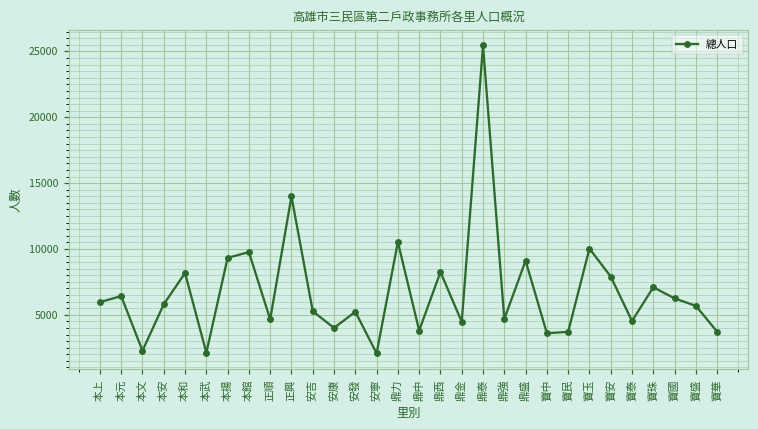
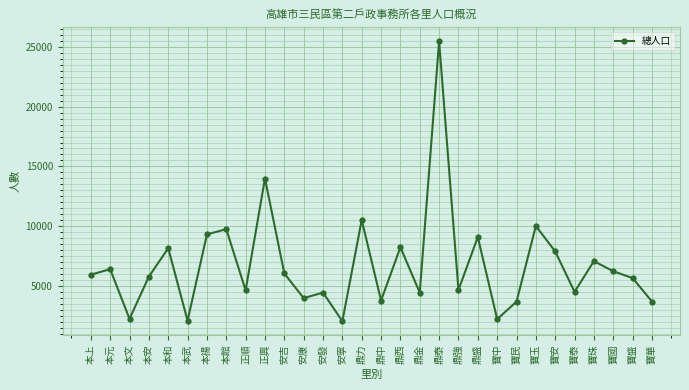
安吉: 5300 -> 6100
安發: 5200 -> 4500
寶中: 3600 -> 2200
